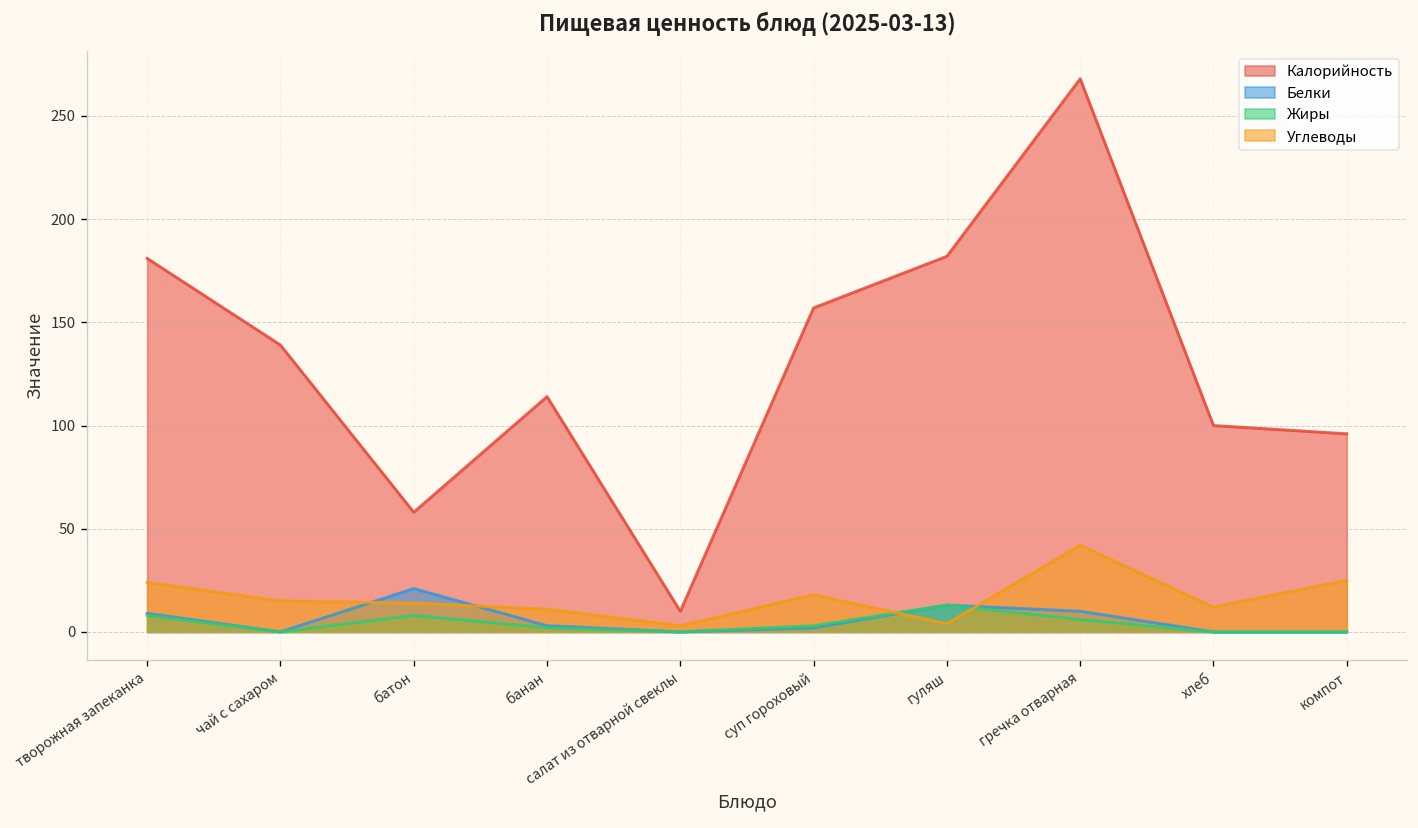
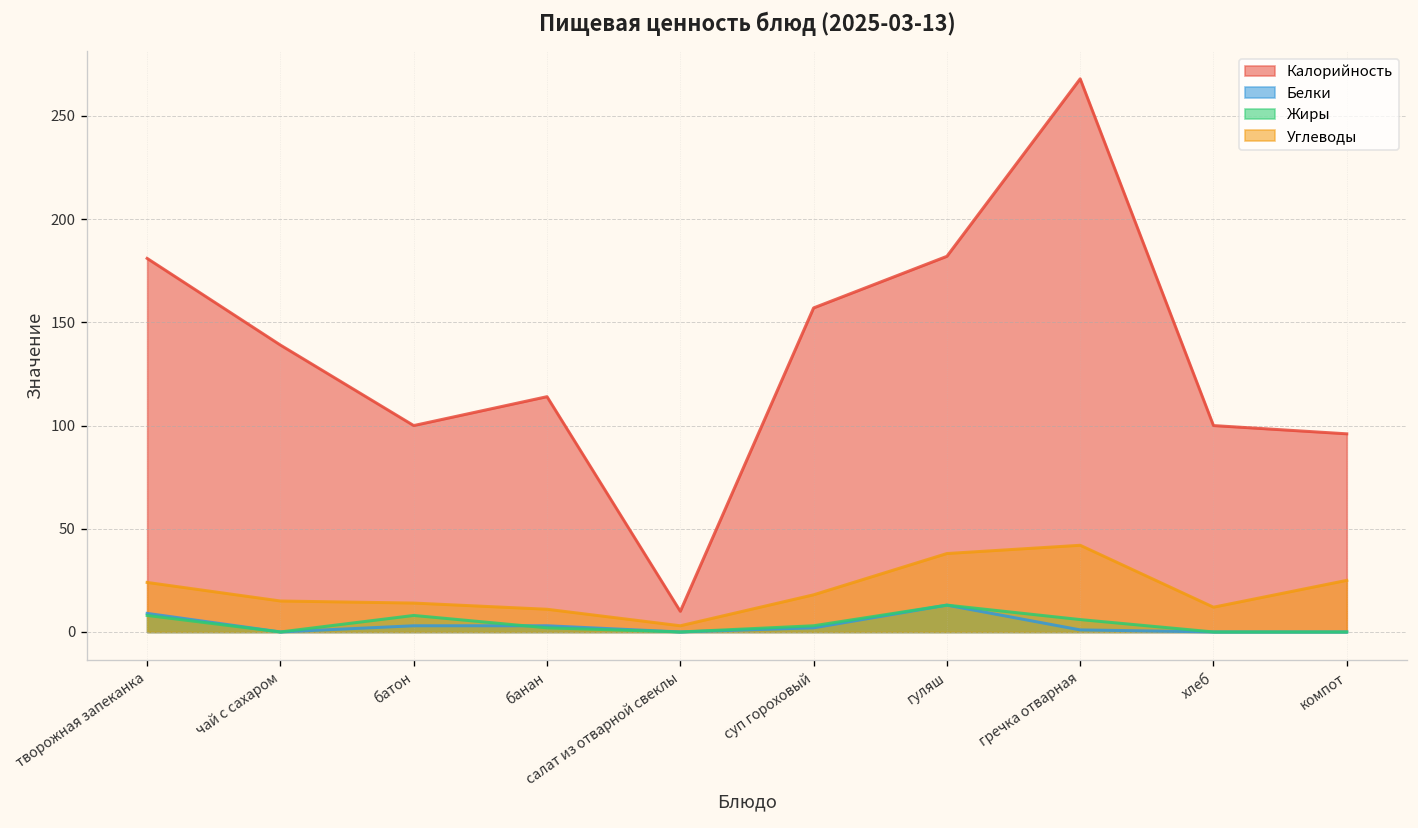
Калорийность, батон: 58 -> 100
Белки, батон: 21 -> 3
Углеводы, гуляш: 4 -> 38
Белки, гречка отварная: 10 -> 1
